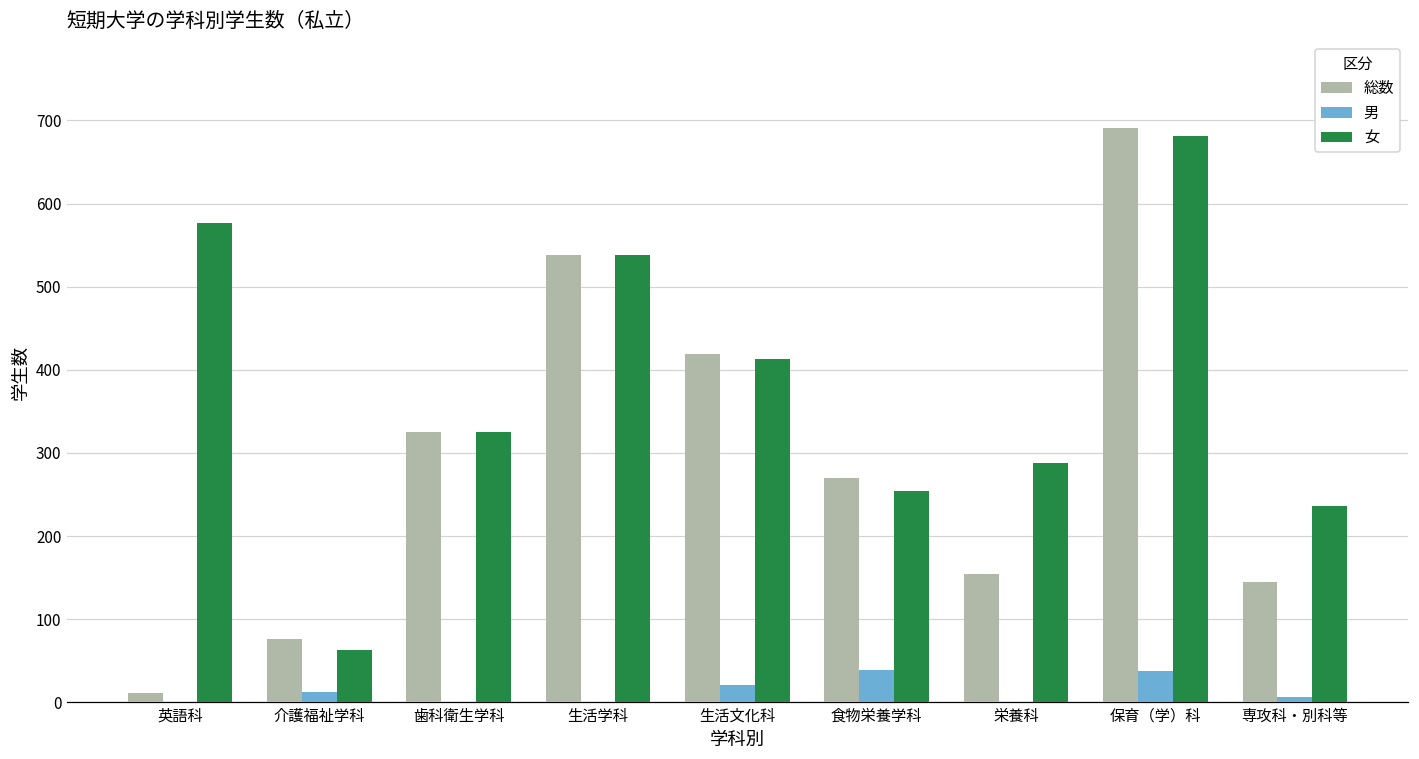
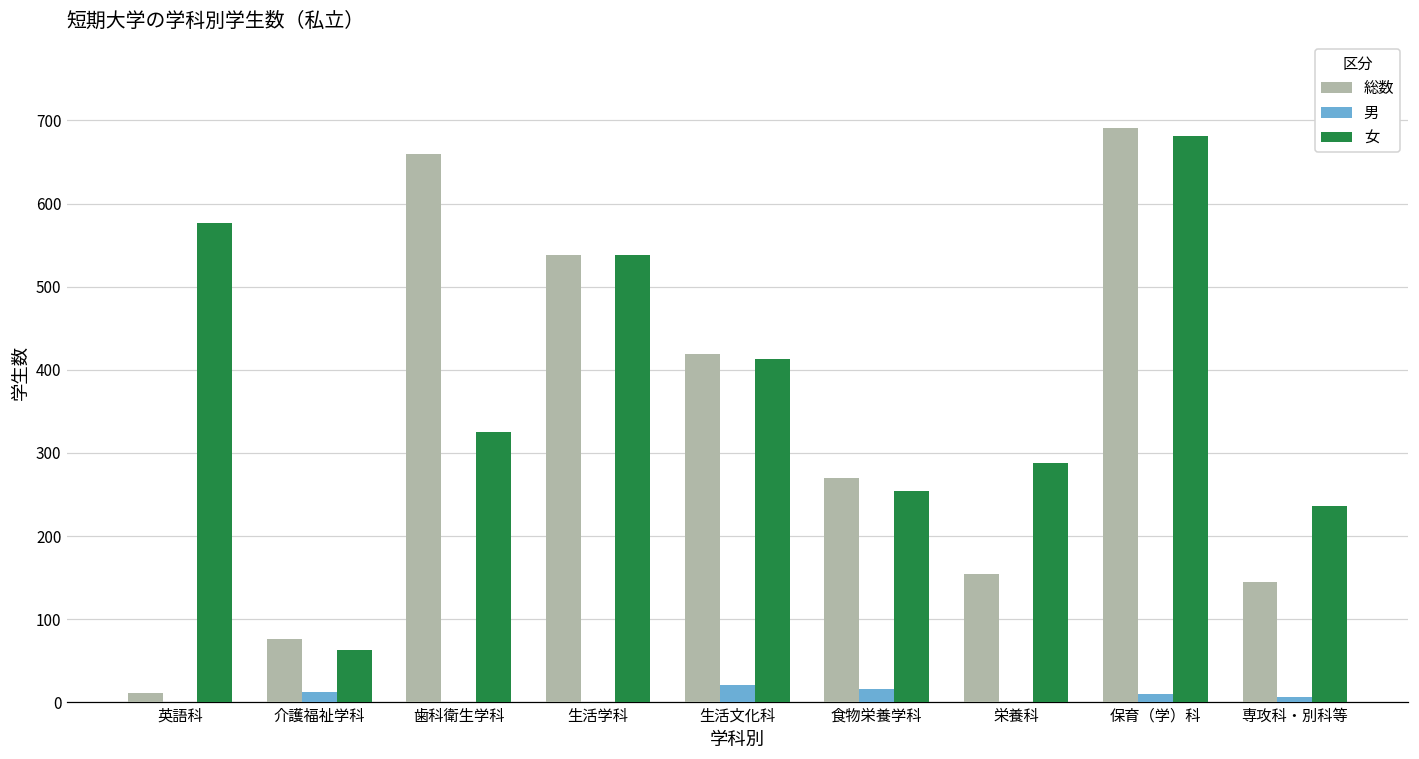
総数, 歯科衛生学科: 330 -> 660
男, 食物栄養学科: 40 -> 20
男, 保育（学）科: 40 -> 10
